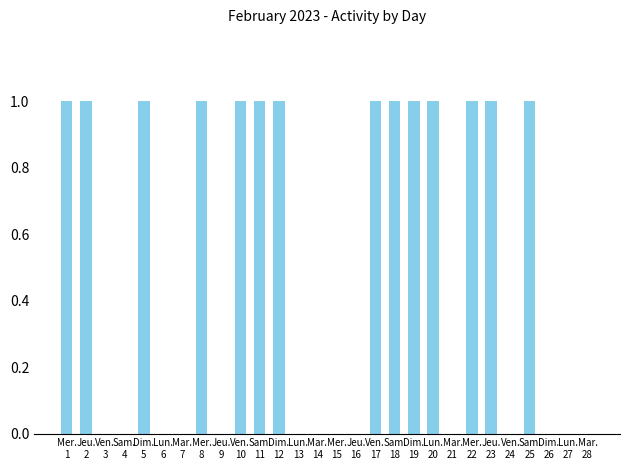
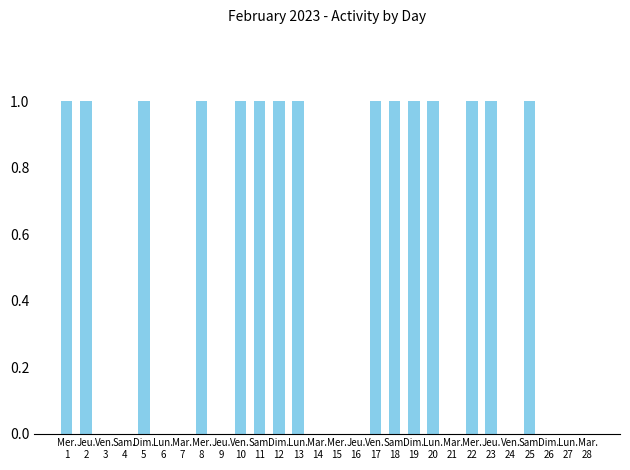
Lun. 13: 0 -> 1
